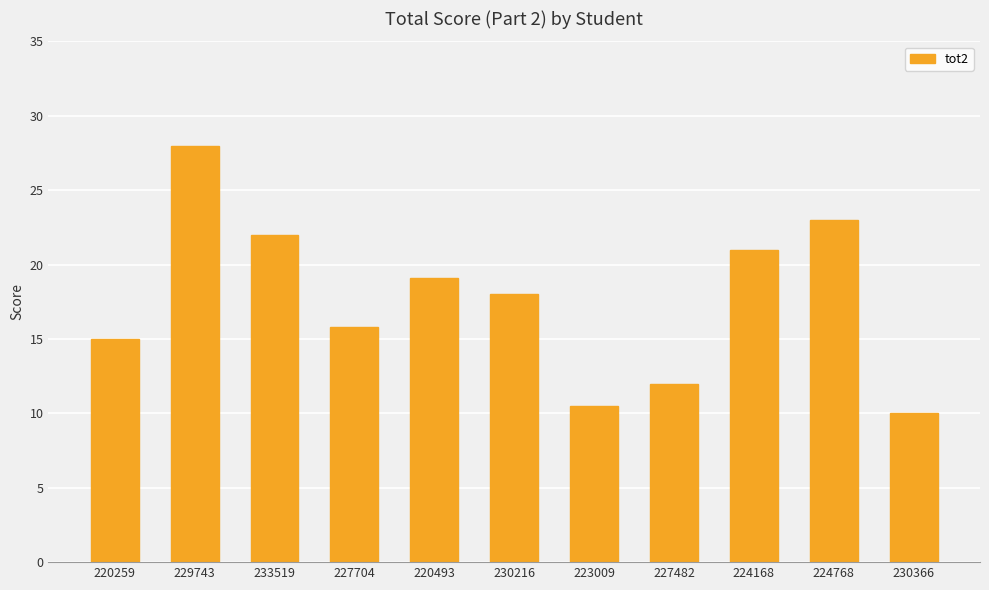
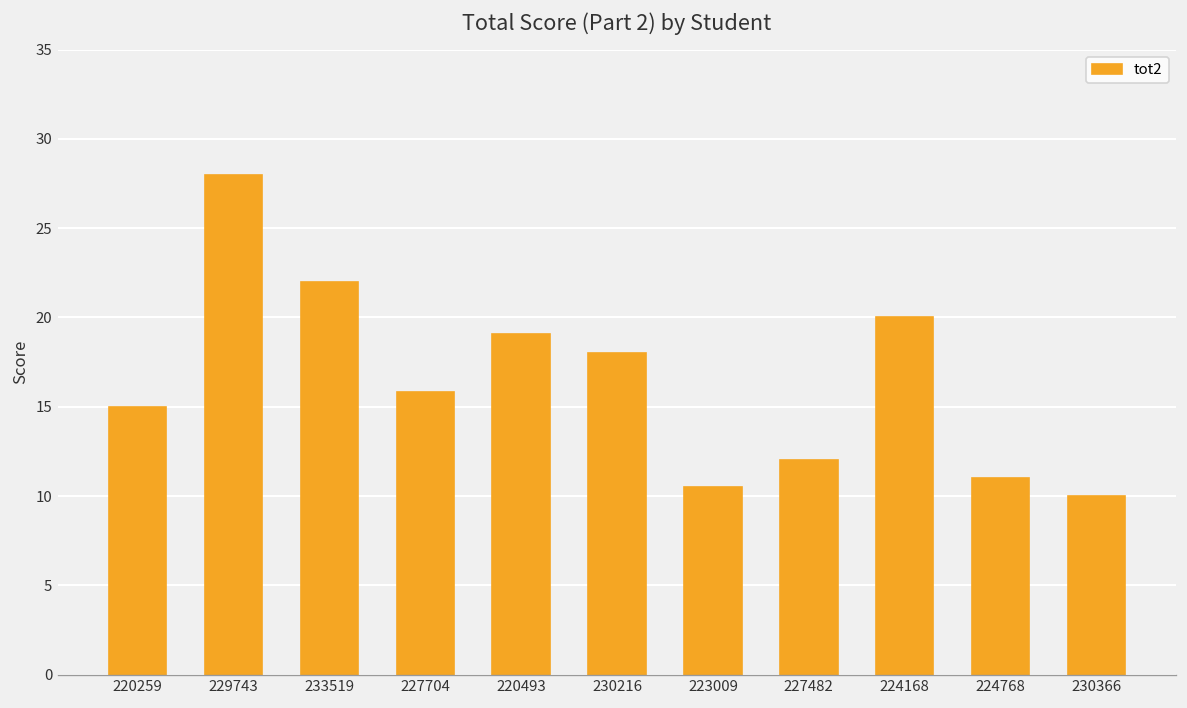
224168: 21 -> 20
224768: 23 -> 11
